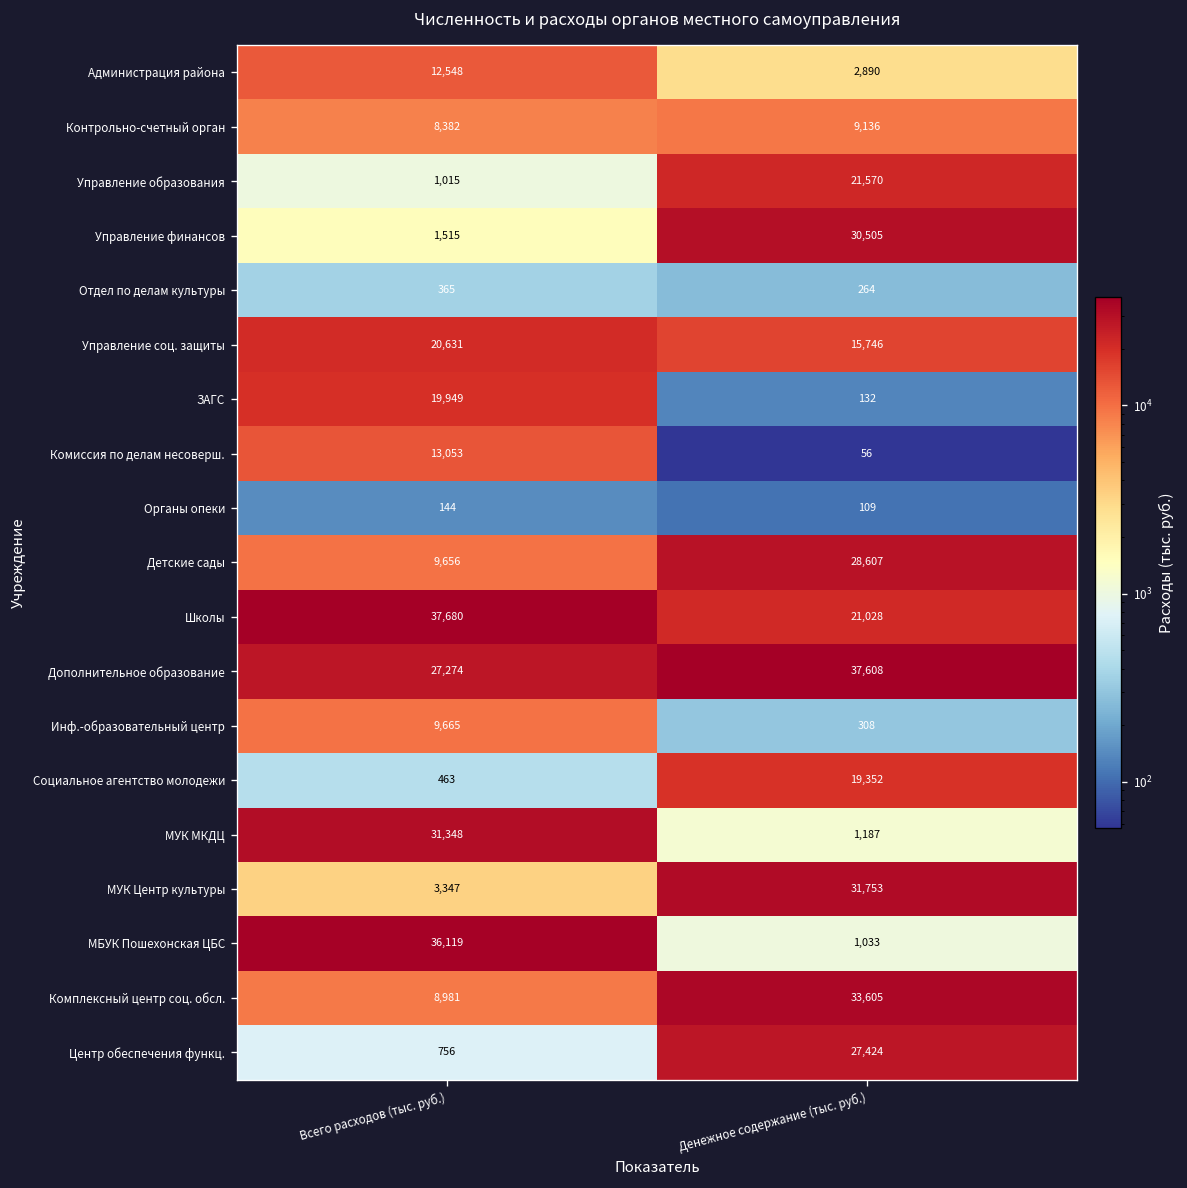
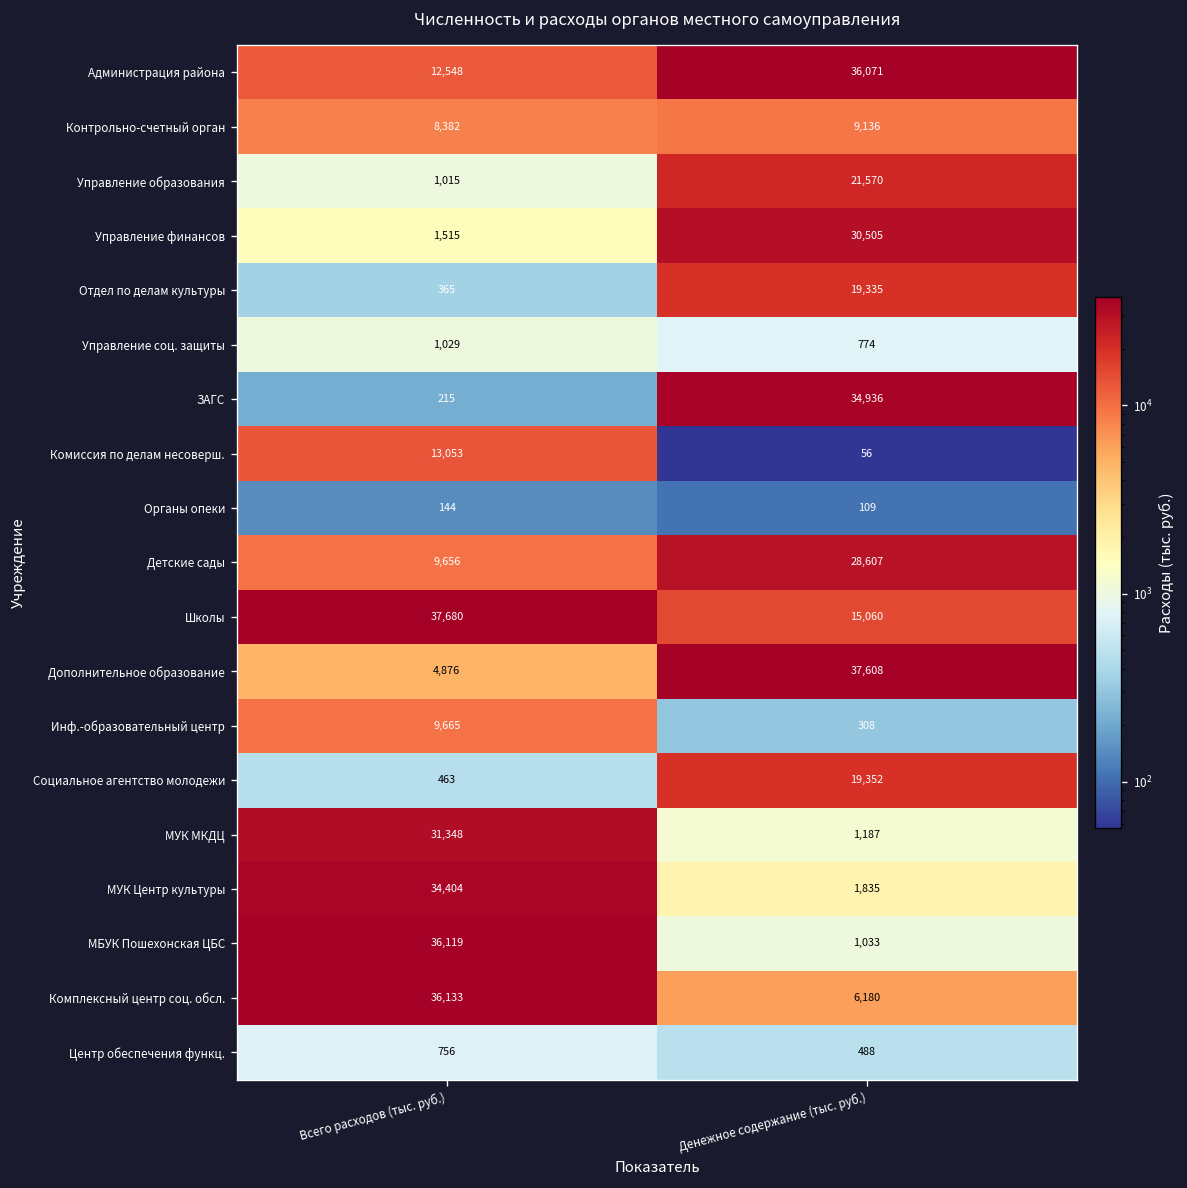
Администрация района, Денежное содержание (тыс. руб.): 2,890 -> 36,071
Отдел по делам культуры, Денежное содержание (тыс. руб.): 264 -> 19,335
Управление соц. защиты, Всего расходов (тыс. руб.): 20,631 -> 1,029
Управление соц. защиты, Денежное содержание (тыс. руб.): 15,746 -> 774
ЗАГС, Всего расходов (тыс. руб.): 19,949 -> 215
ЗАГС, Денежное содержание (тыс. руб.): 132 -> 34,936
Школы, Денежное содержание (тыс. руб.): 21,028 -> 15,060
Дополнительное образование, Всего расходов (тыс. руб.): 27,274 -> 4,876
МУК Центр культуры, Всего расходов (тыс. руб.): 3,347 -> 34,404
МУК Центр культуры, Денежное содержание (тыс. руб.): 31,753 -> 1,835
Комплексный центр соц. обсл., Всего расходов (тыс. руб.): 8,981 -> 36,133
Комплексный центр соц. обсл., Денежное содержание (тыс. руб.): 33,605 -> 6,180
Центр обеспечения функц., Денежное содержание (тыс. руб.): 27,424 -> 488
